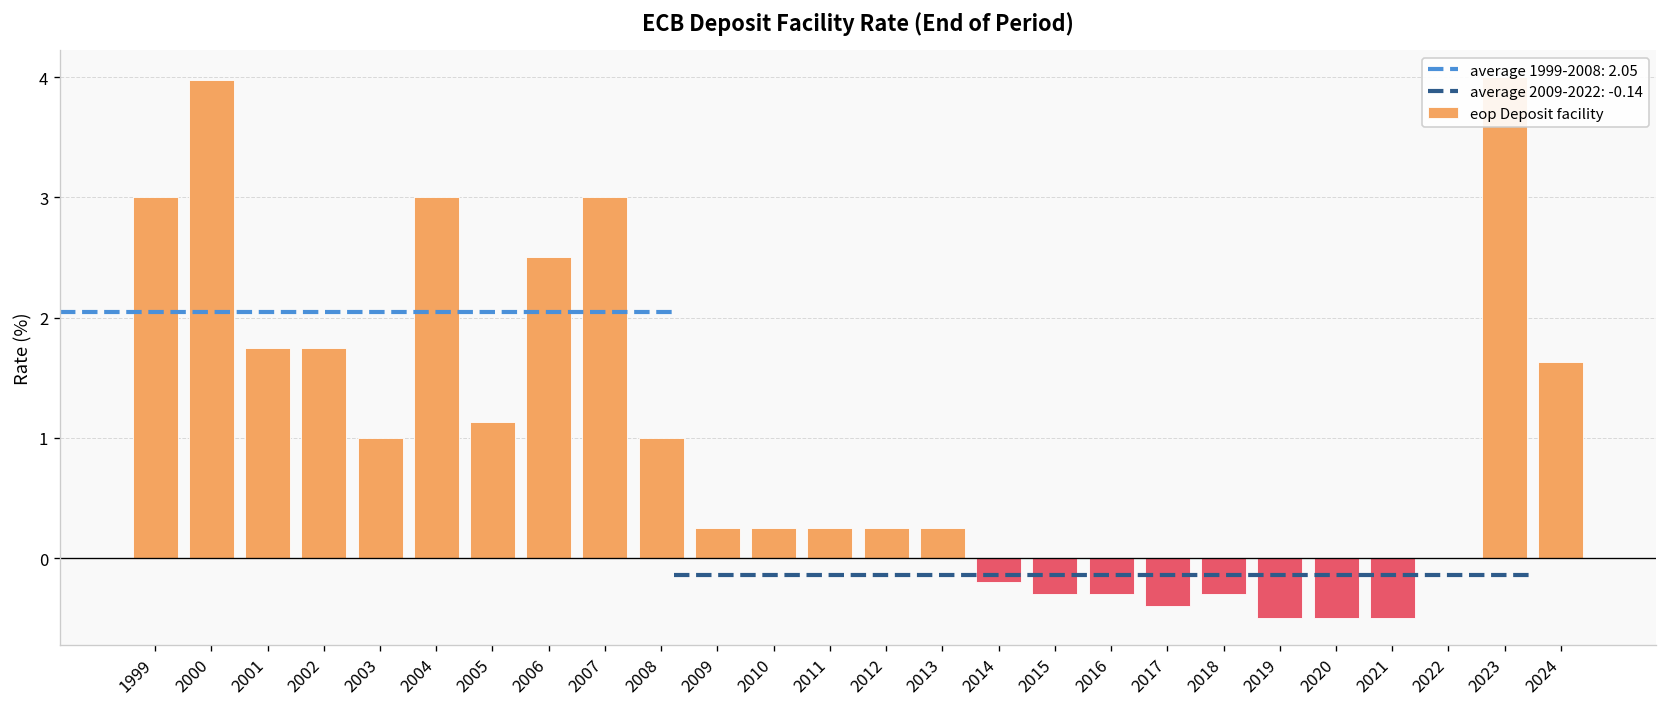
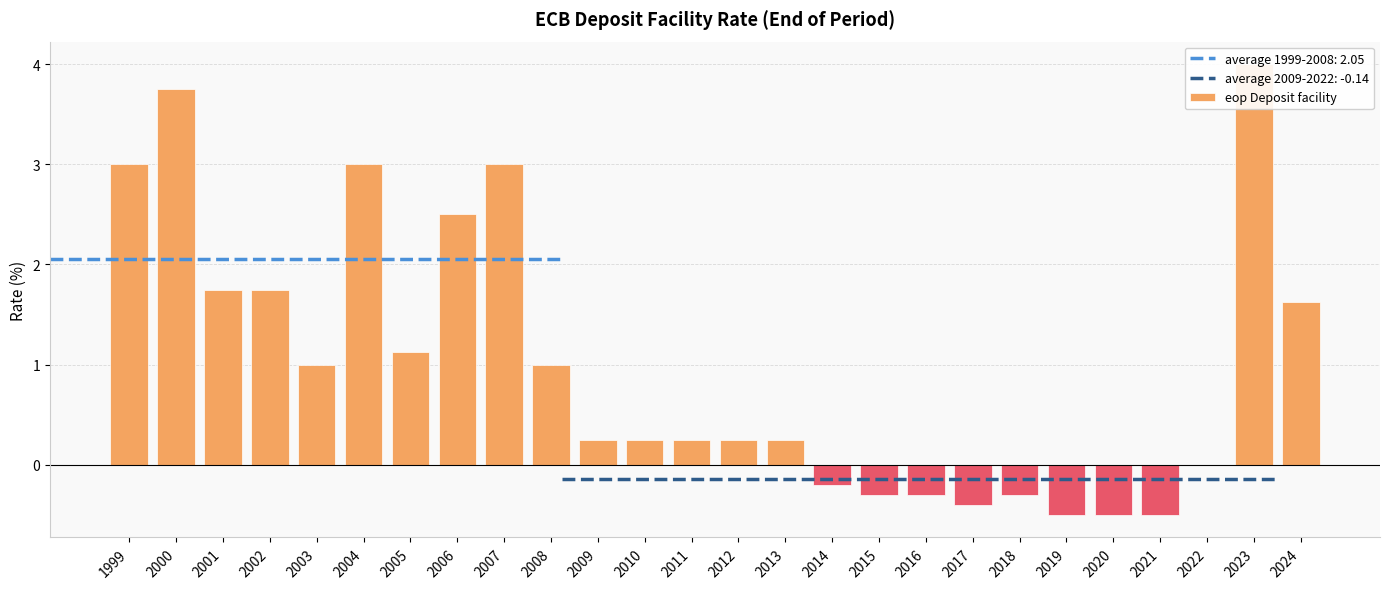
2000: 3.98 -> 3.75
